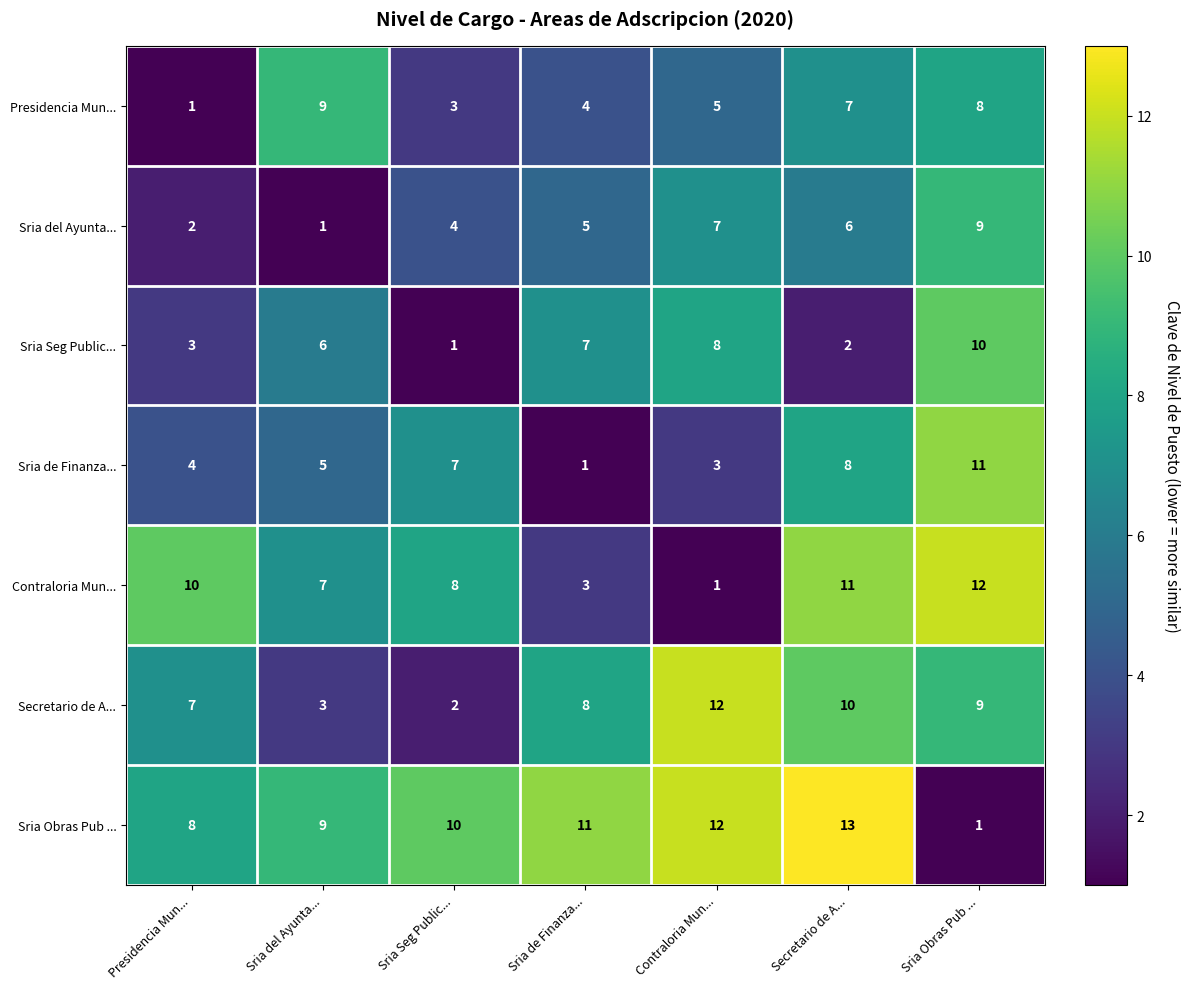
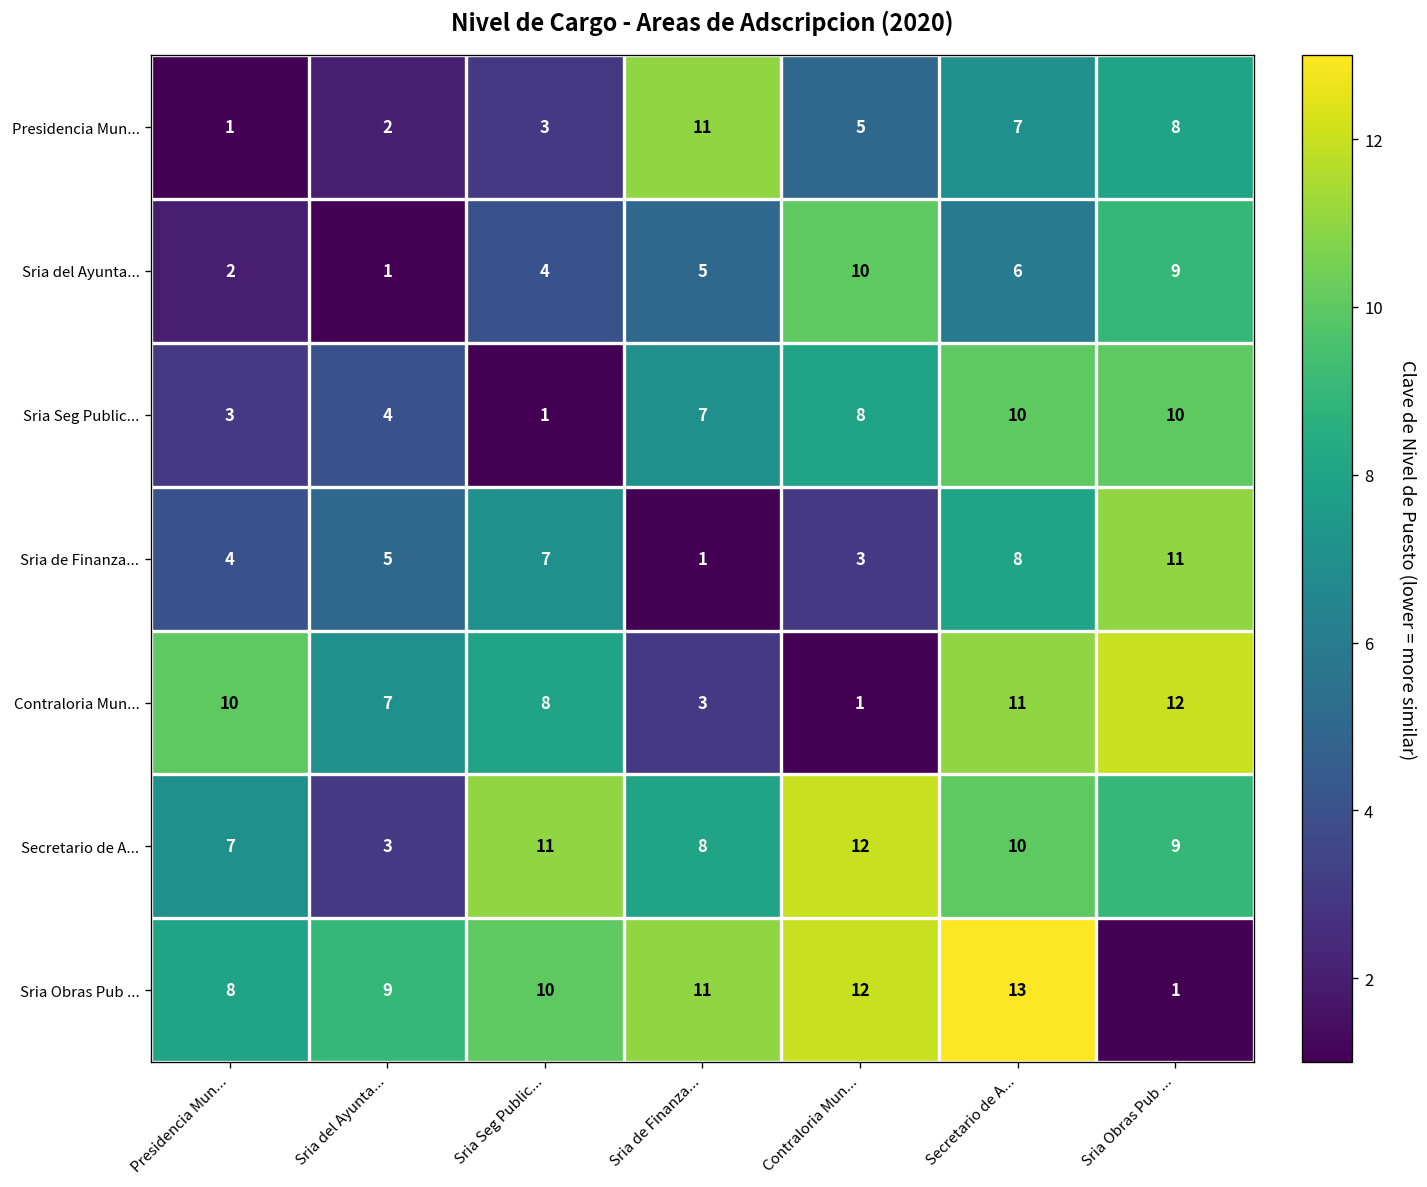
Presidencia Mun..., Sria del Ayunta...: 9 -> 2
Presidencia Mun..., Sria de Finanza...: 4 -> 11
Sria del Ayunta..., Contraloria Mun...: 7 -> 10
Sria Seg Public..., Sria del Ayunta...: 6 -> 4
Sria Seg Public..., Secretario de A...: 2 -> 10
Secretario de A..., Sria Seg Public...: 2 -> 11
